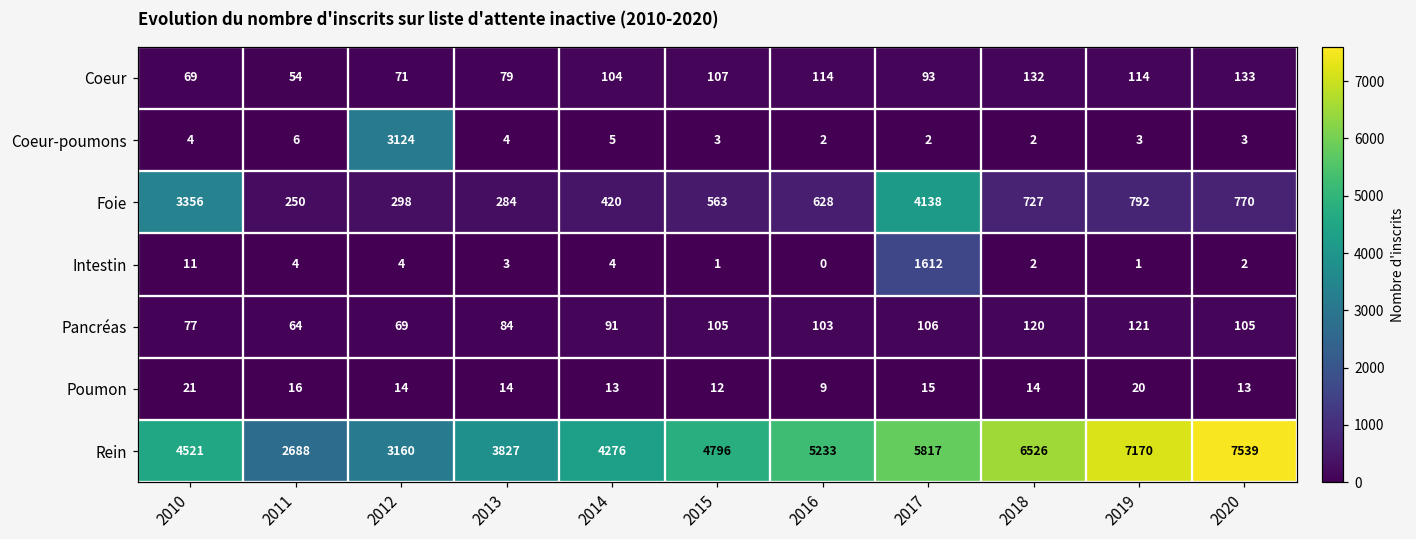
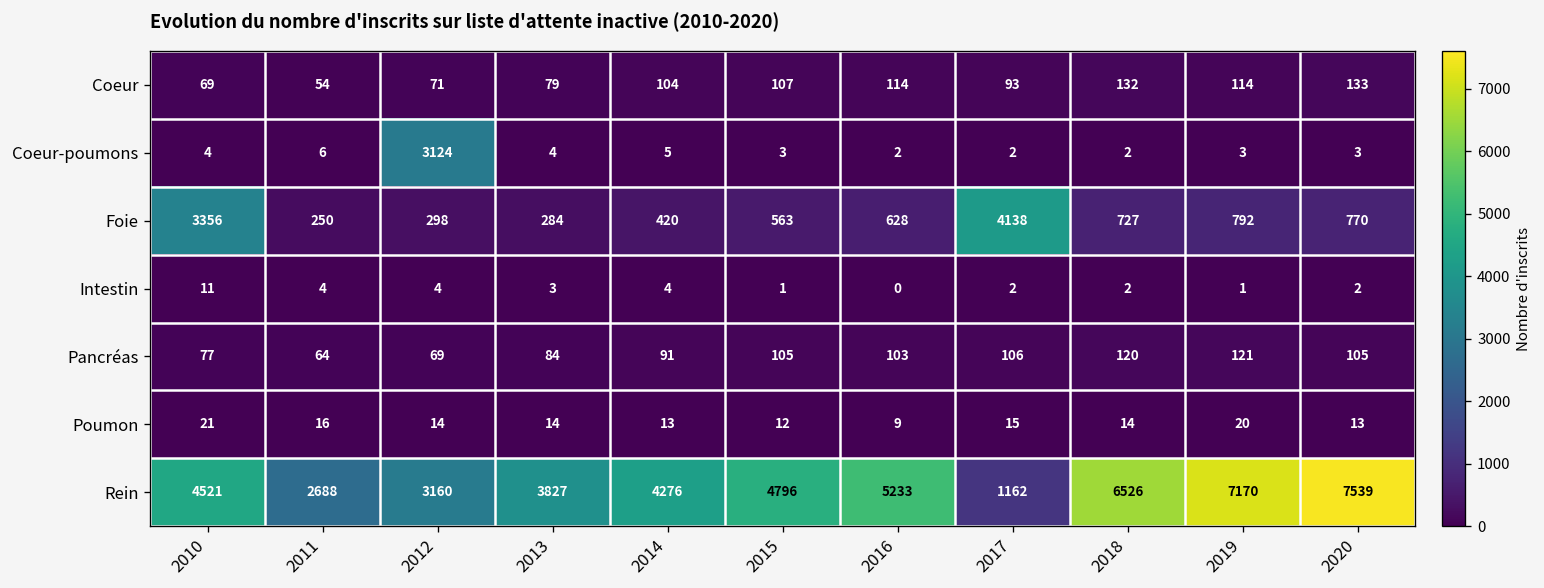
Intestin, 2017: 1612 -> 2
Rein, 2017: 5817 -> 1162
